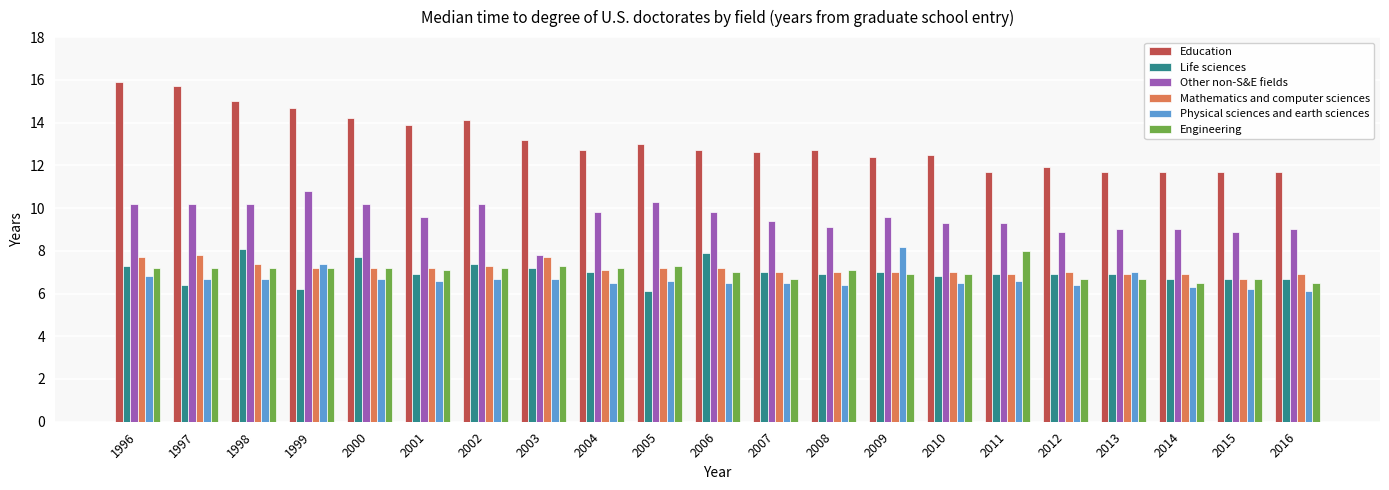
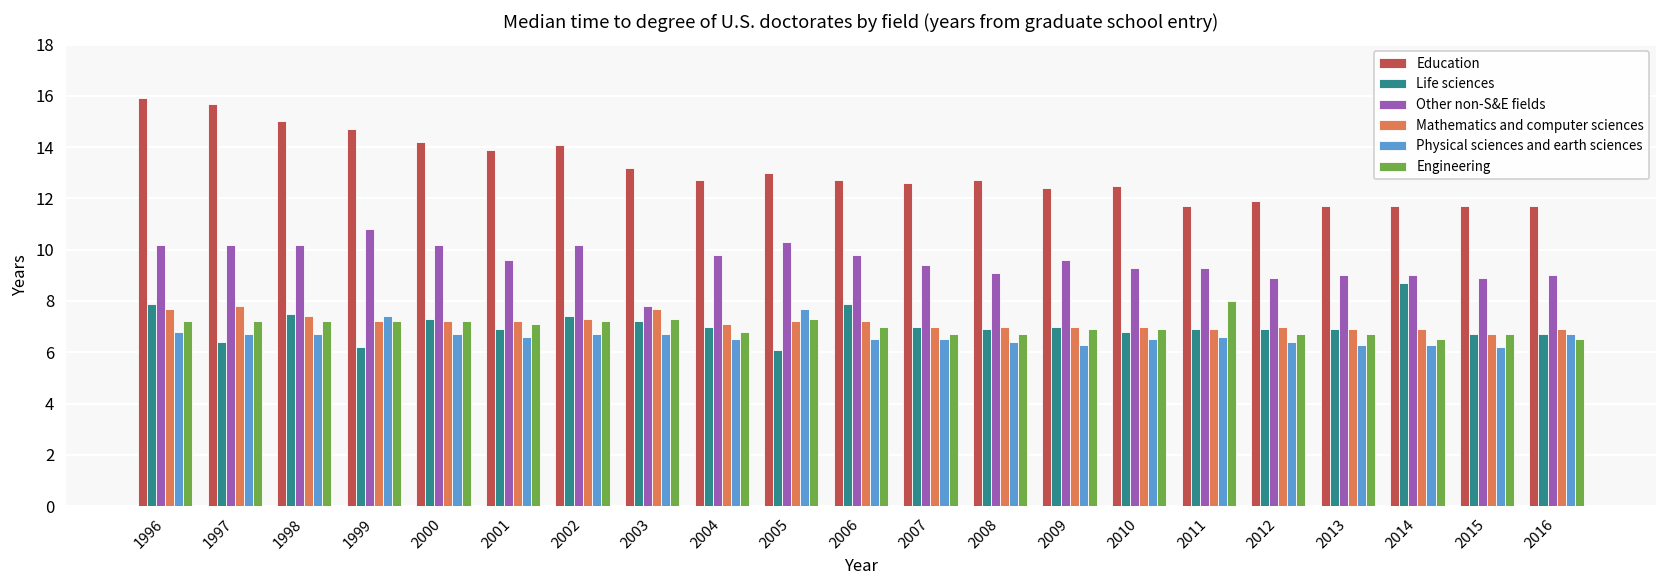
Life sciences, 1996: 7.3 -> 7.9
Life sciences, 1998: 8.1 -> 7.5
Life sciences, 2000: 7.7 -> 7.3
Engineering, 2004: 7.2 -> 6.8
Physical sciences and earth sciences, 2005: 6.6 -> 7.7
Engineering, 2008: 7.1 -> 6.7
Physical sciences and earth sciences, 2009: 8.2 -> 6.3
Physical sciences and earth sciences, 2013: 7.0 -> 6.3
Life sciences, 2014: 6.7 -> 8.7
Physical sciences and earth sciences, 2016: 6.1 -> 6.7
